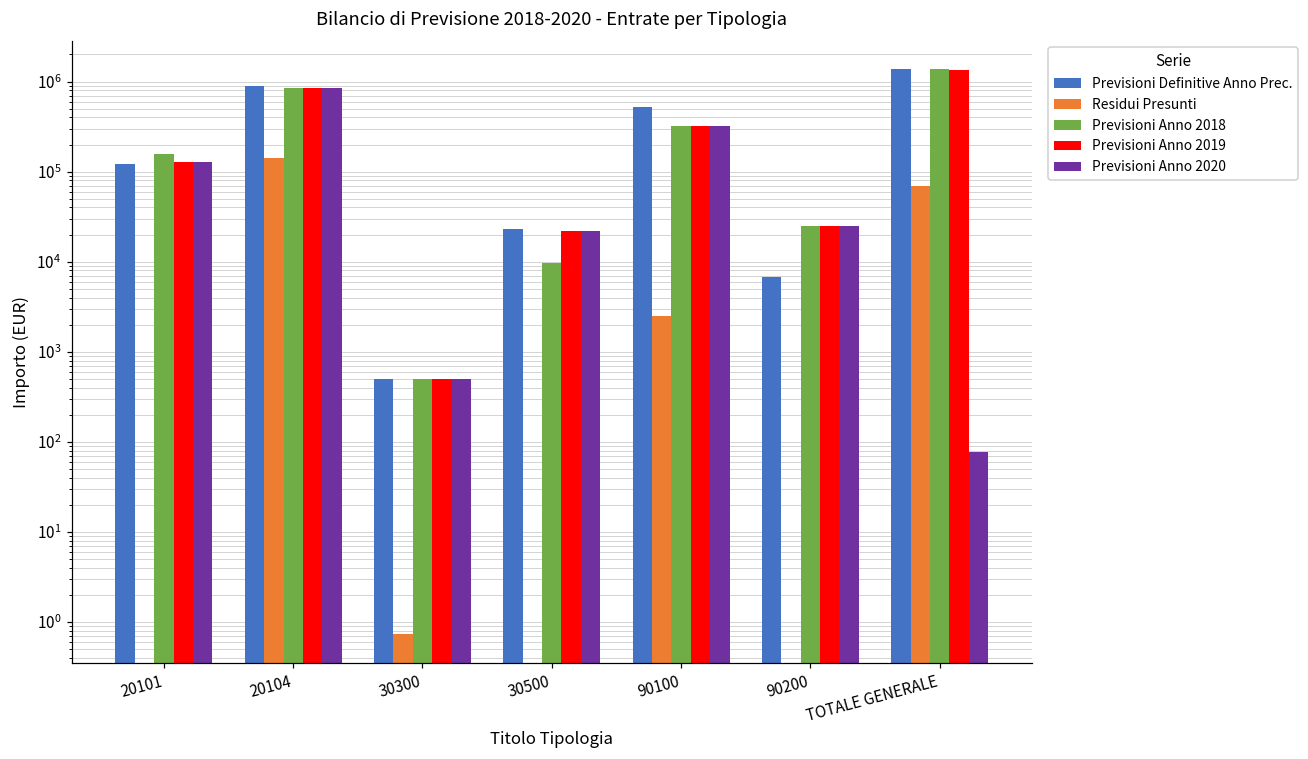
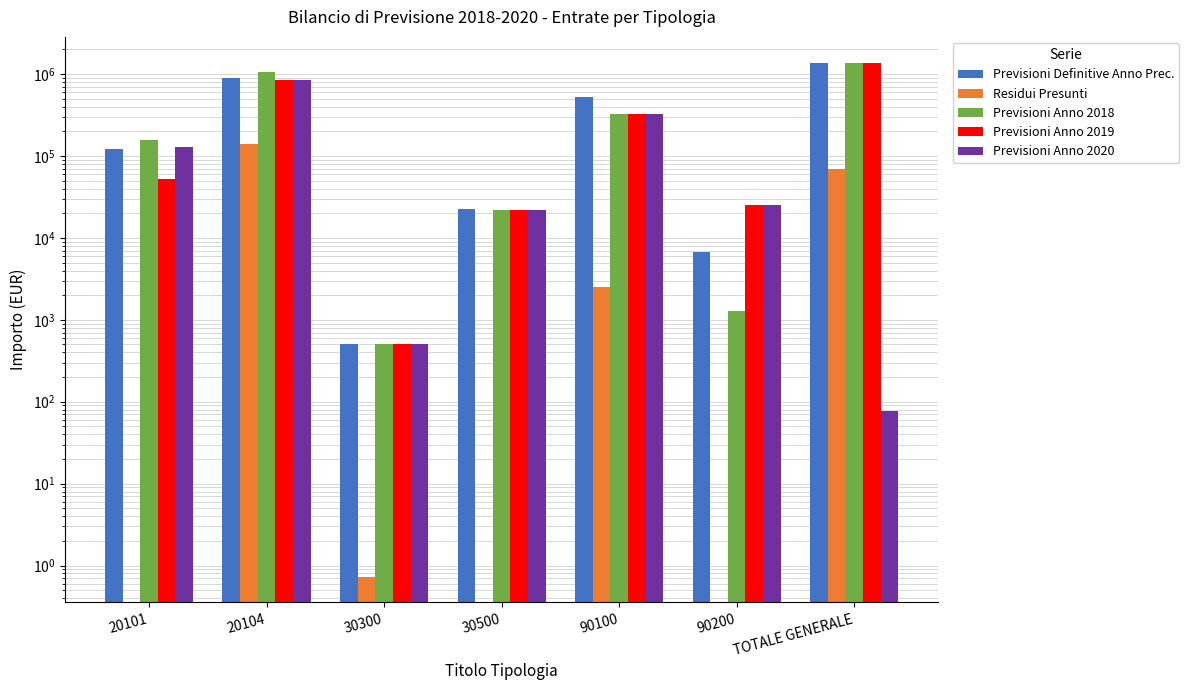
Previsioni Anno 2019, 20101: 130000 -> 50000
Previsioni Anno 2018, 20104: 900000 -> 1100000
Previsioni Anno 2018, 30500: 10000 -> 22000
Previsioni Anno 2018, 90200: 25000 -> 1300
